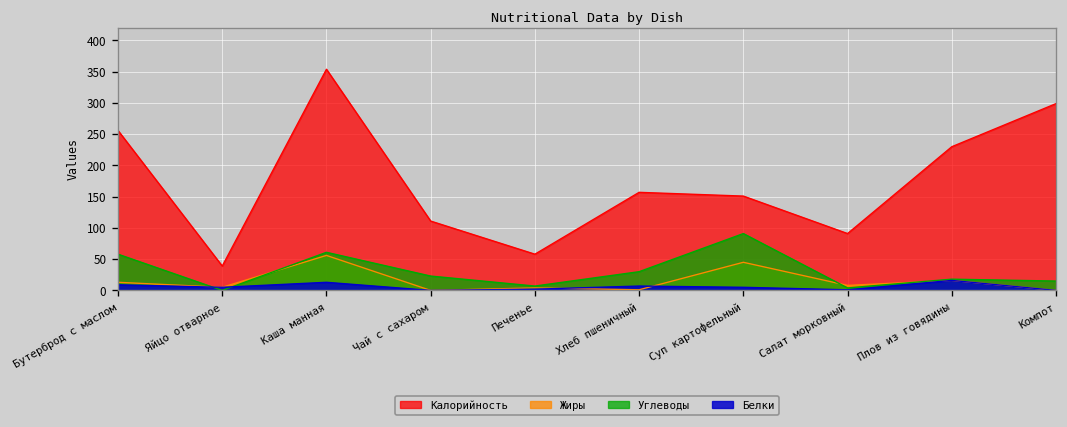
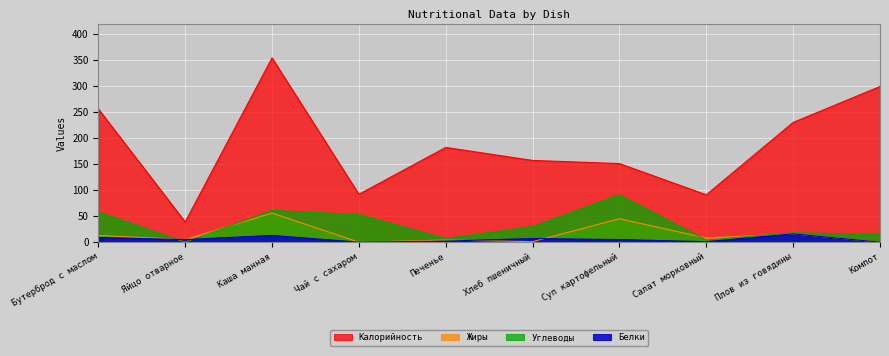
Калорийность, Чай с сахаром: 110 -> 90
Углеводы, Чай с сахаром: 20 -> 50
Калорийность, Печенье: 60 -> 180
